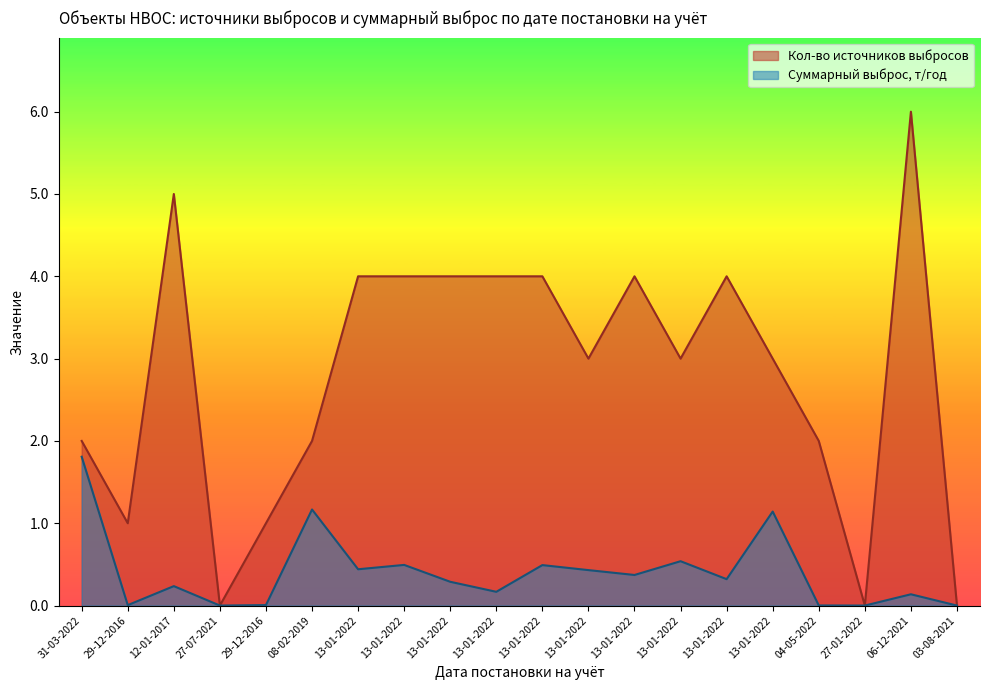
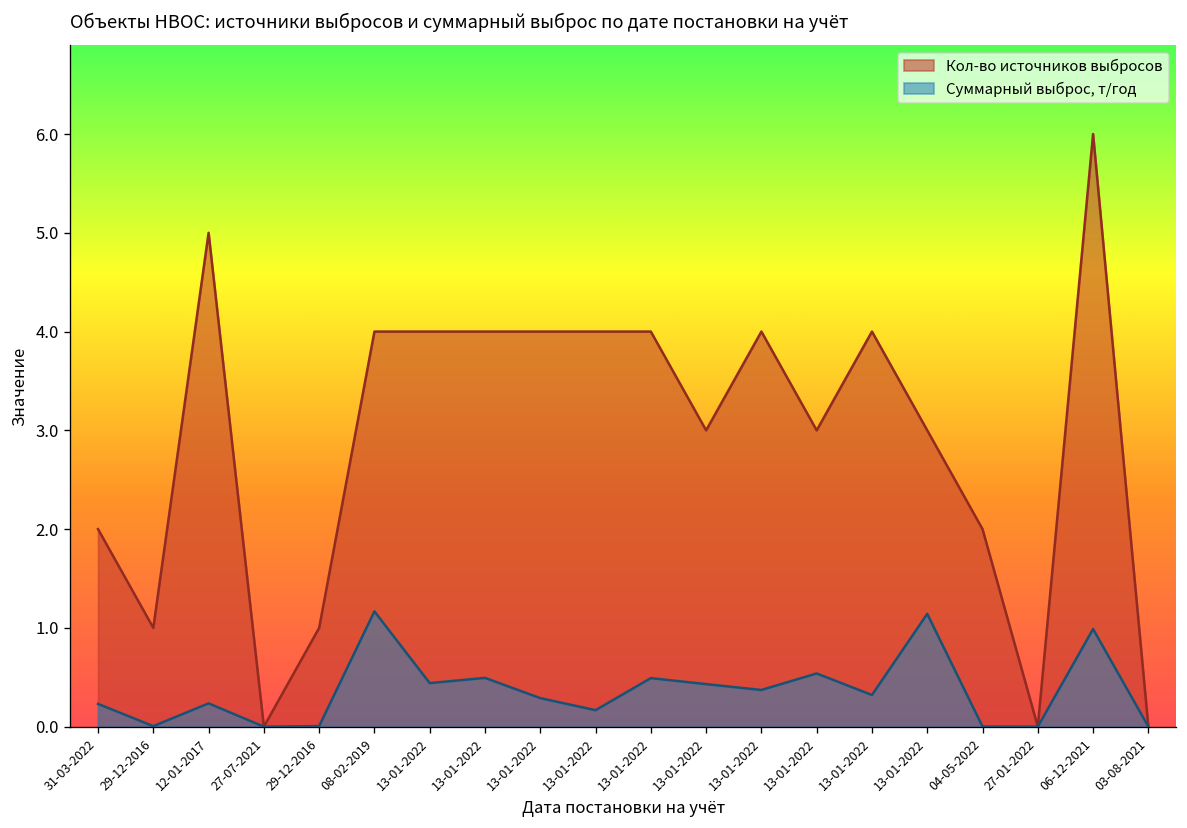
Суммарный выброс, т/год, 31-03-2022: 1.8 -> 0.2
Кол-во источников выбросов, 08-02-2019: 2 -> 4
Суммарный выброс, т/год, 06-12-2021: 0.1 -> 1.0
